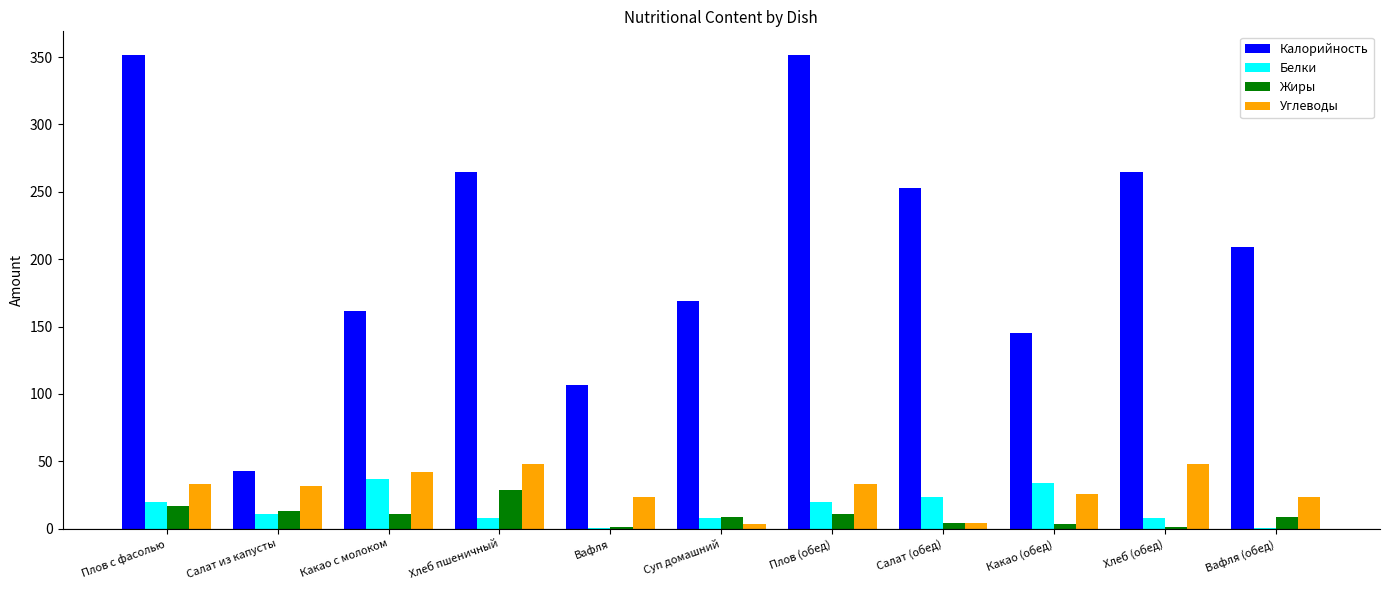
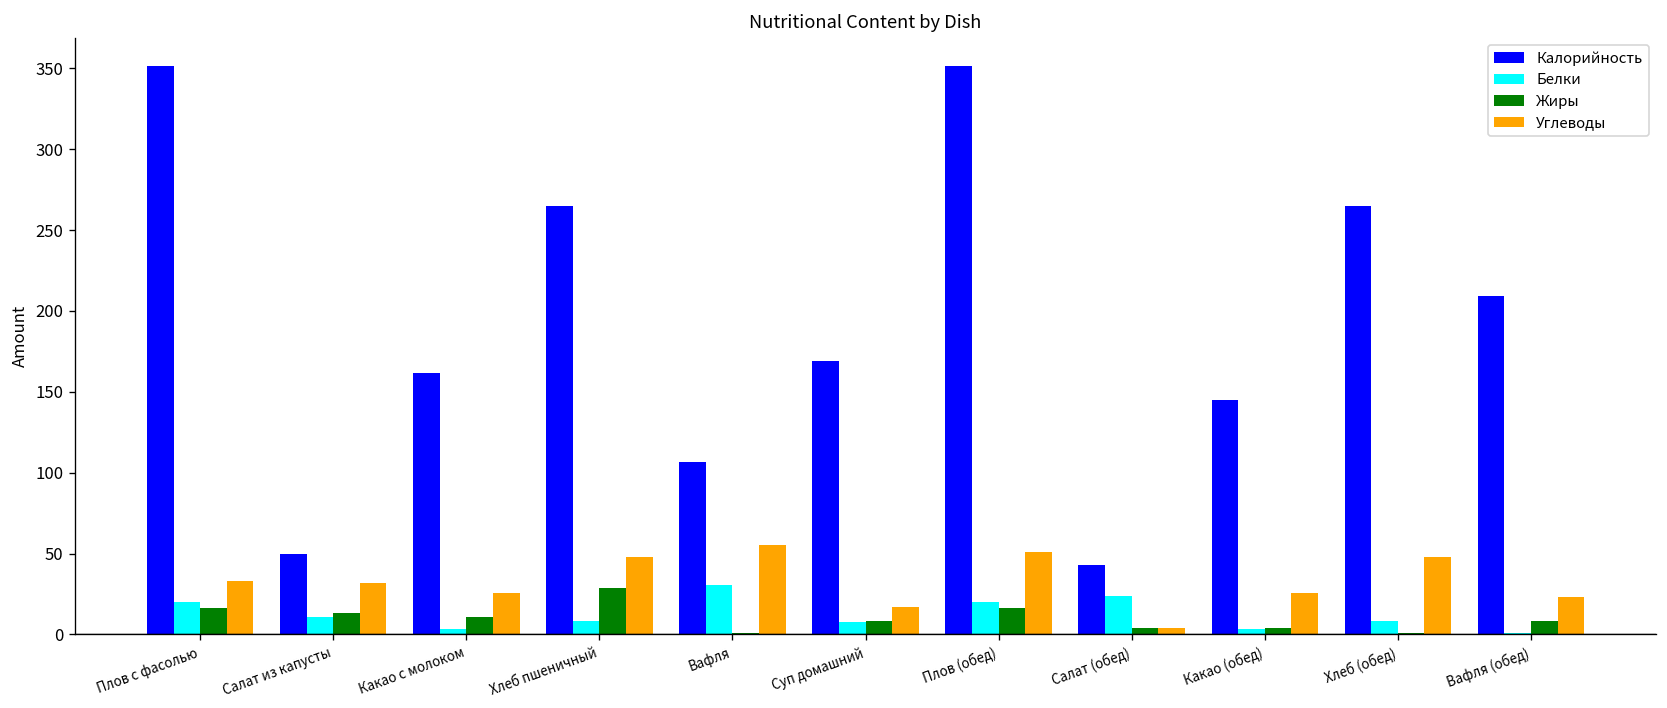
Калорийность, Салат из капусты: 43 -> 50
Белки, Какао с молоком: 36 -> 4
Углеводы, Какао с молоком: 42 -> 25
Белки, Вафля: 1 -> 31
Углеводы, Вафля: 23 -> 55
Углеводы, Суп домашний: 4 -> 17
Жиры, Плов (обед): 11 -> 16
Углеводы, Плов (обед): 33 -> 51
Калорийность, Салат (обед): 253 -> 43
Белки, Какао (обед): 34 -> 4
